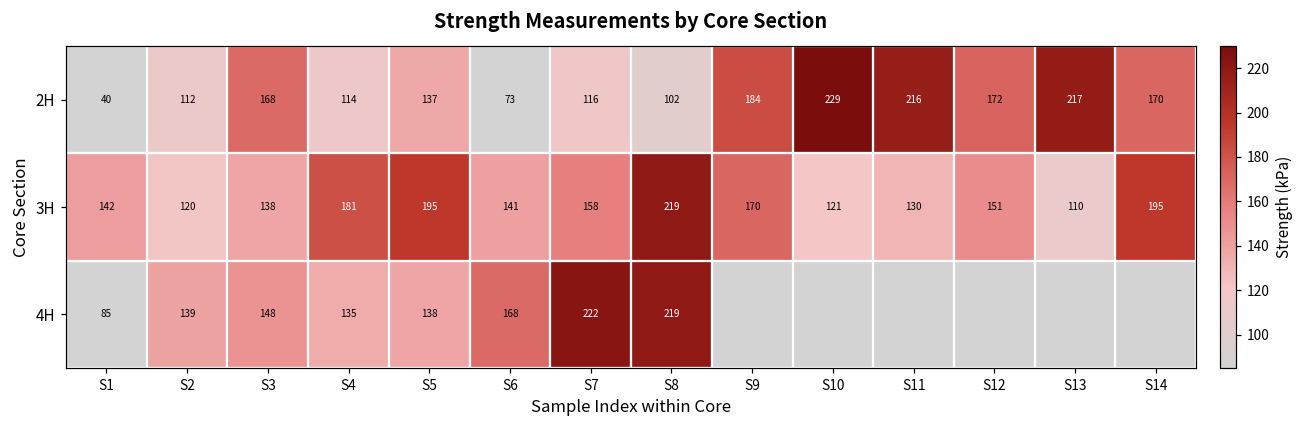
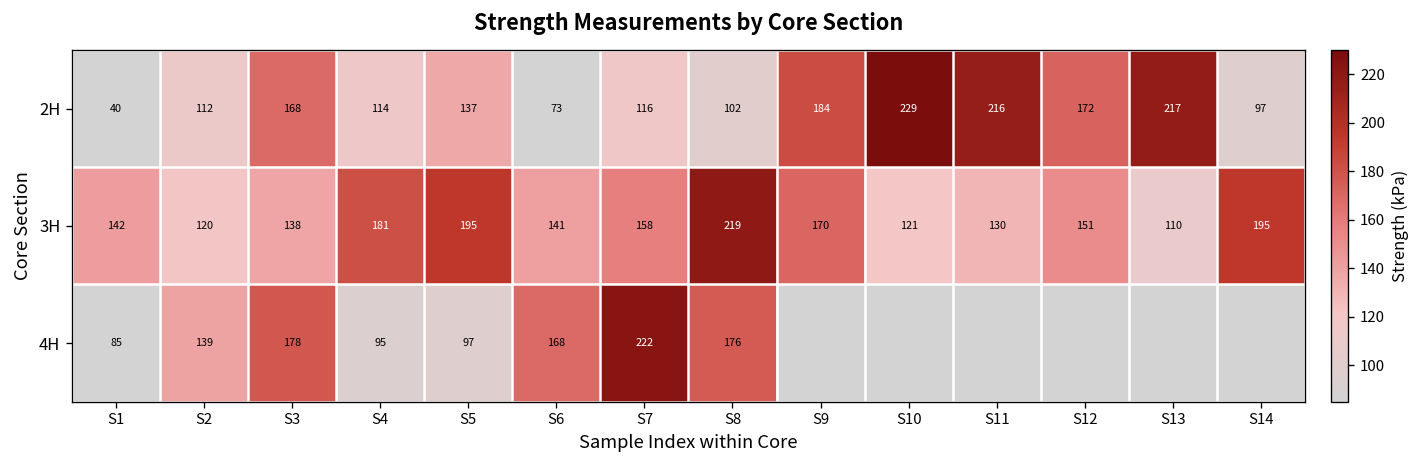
2H, S14: 170 -> 97
4H, S3: 148 -> 178
4H, S4: 135 -> 95
4H, S5: 138 -> 97
4H, S8: 219 -> 176
